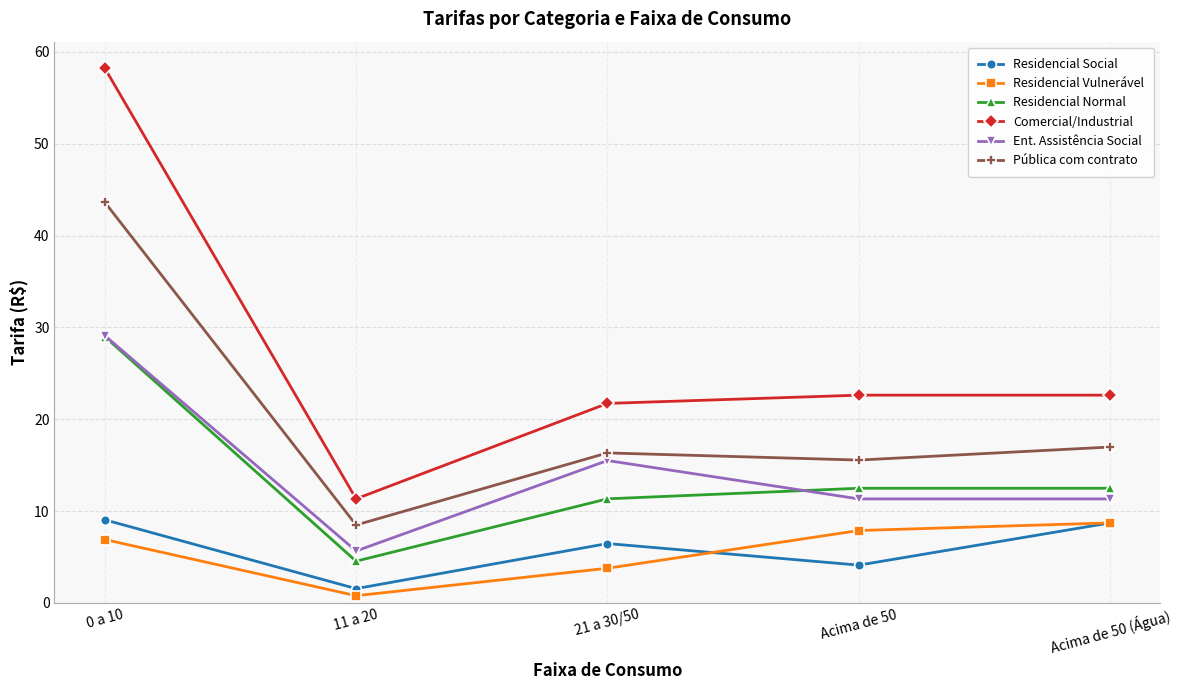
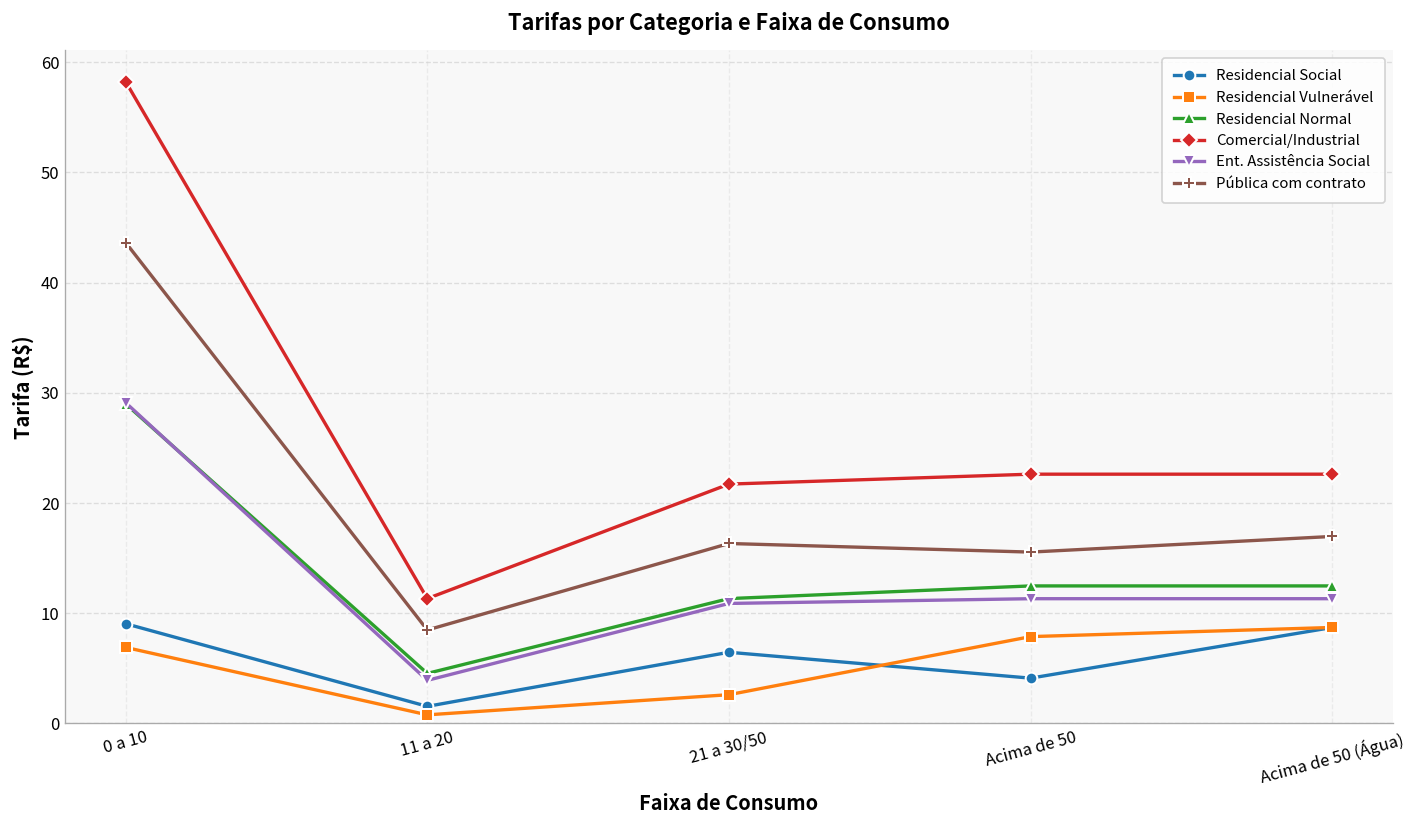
Ent. Assistência Social, 11 a 20: 6 -> 4
Residencial Vulnerável, 21 a 30/50: 4 -> 3
Ent. Assistência Social, 21 a 30/50: 16 -> 11
